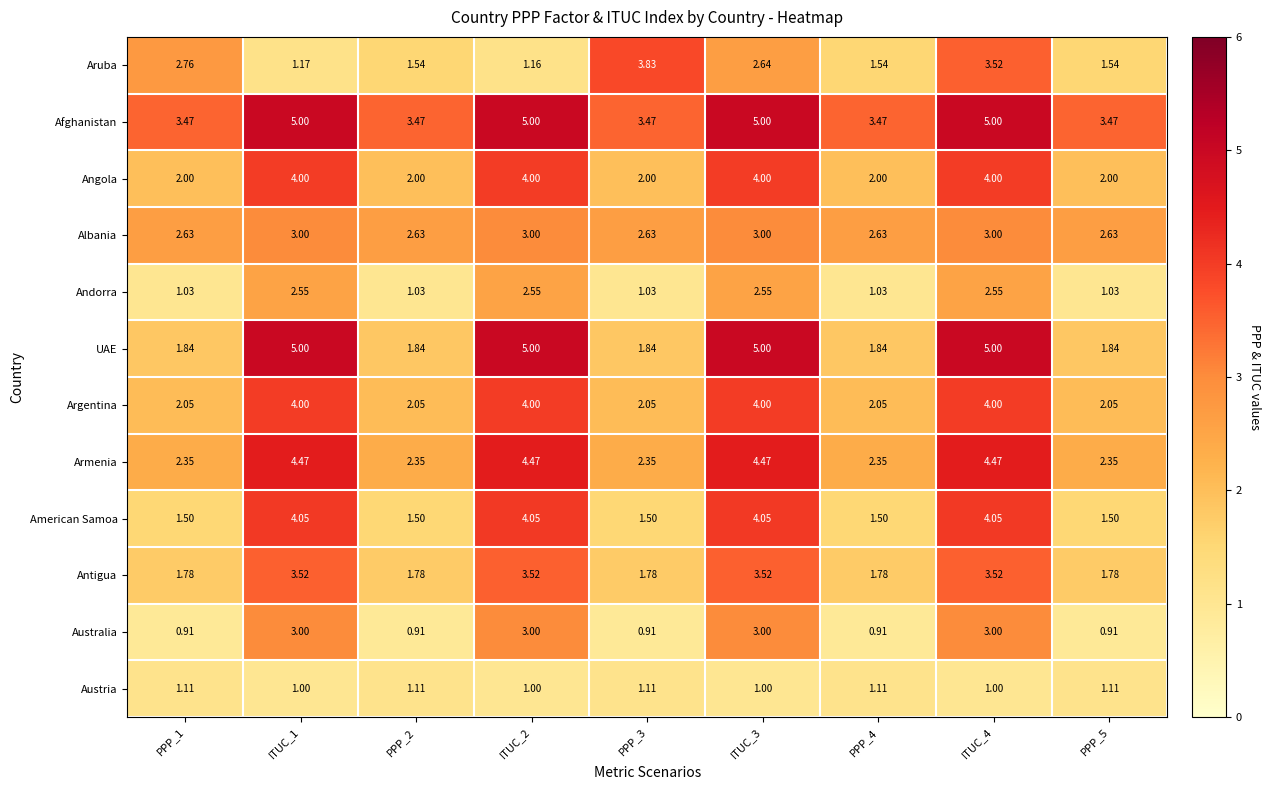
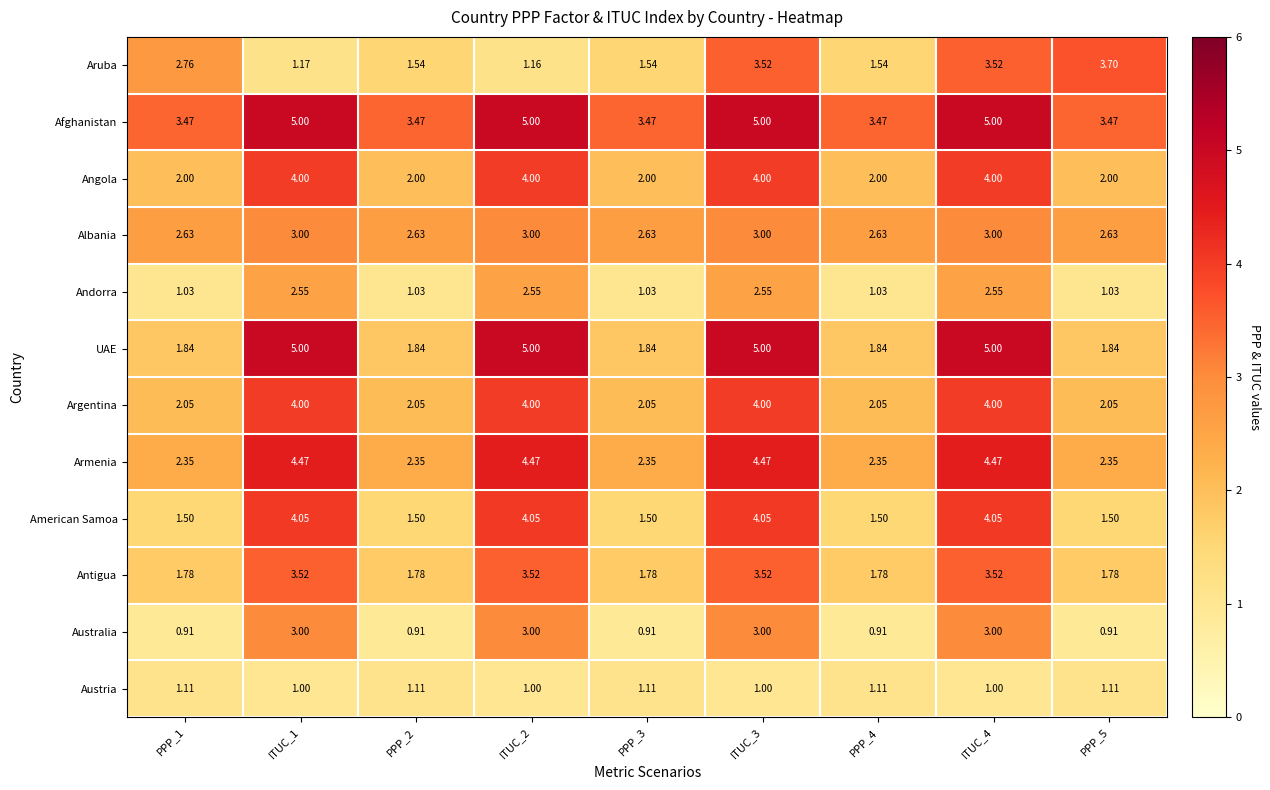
Aruba, PPP_3: 3.83 -> 1.54
Aruba, ITUC_3: 2.64 -> 3.52
Aruba, PPP_5: 1.54 -> 3.70
